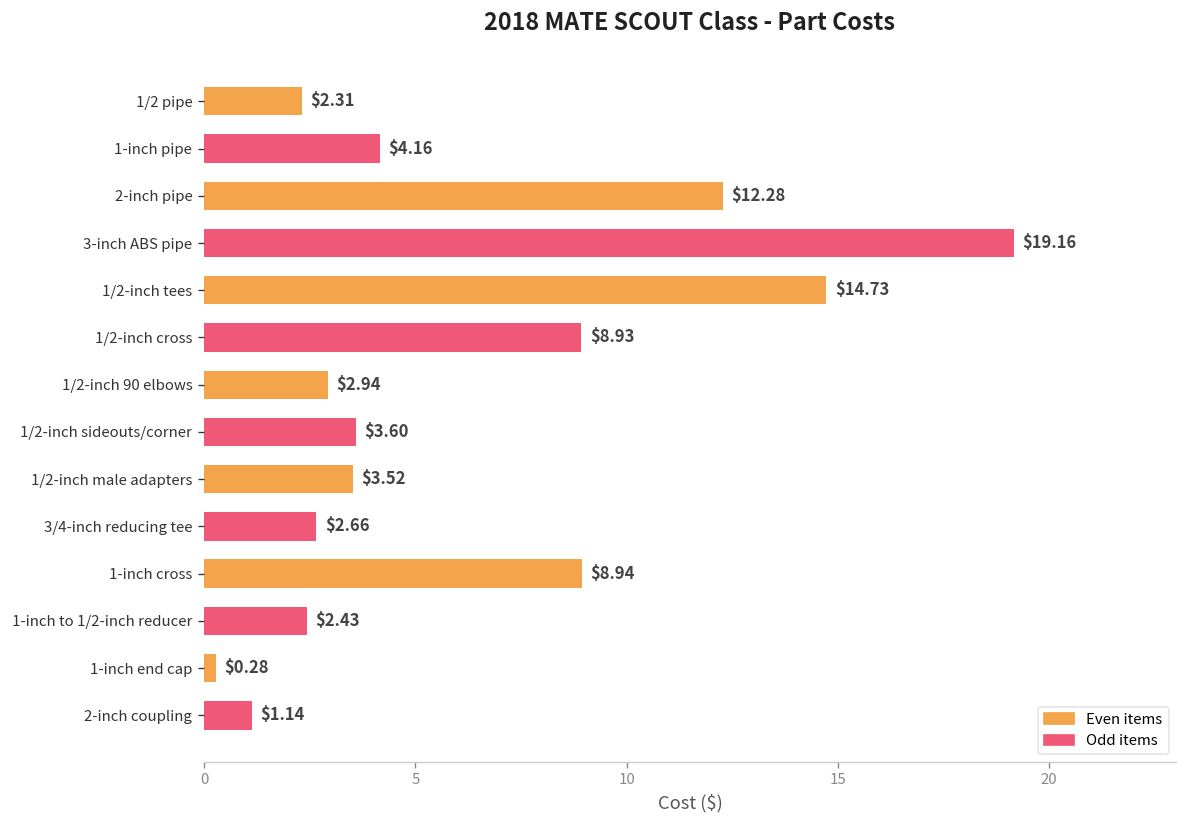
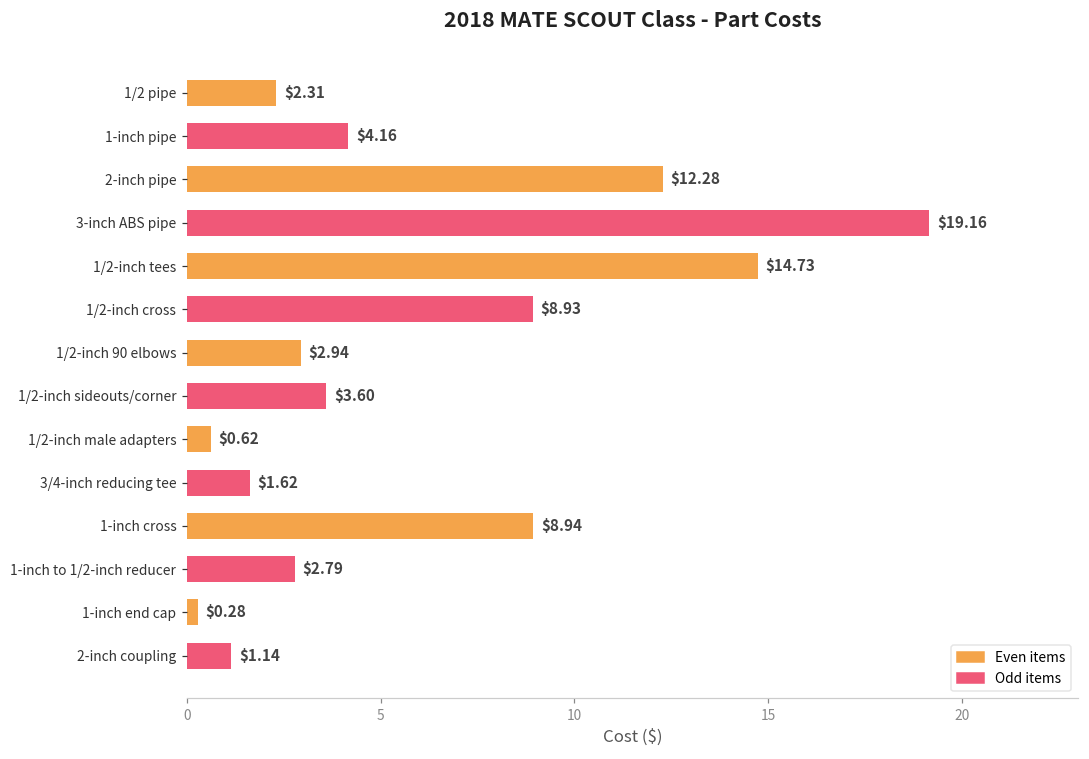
1/2-inch male adapters: $3.52 -> $0.62
3/4-inch reducing tee: $2.66 -> $1.62
1-inch to 1/2-inch reducer: $2.43 -> $2.79
